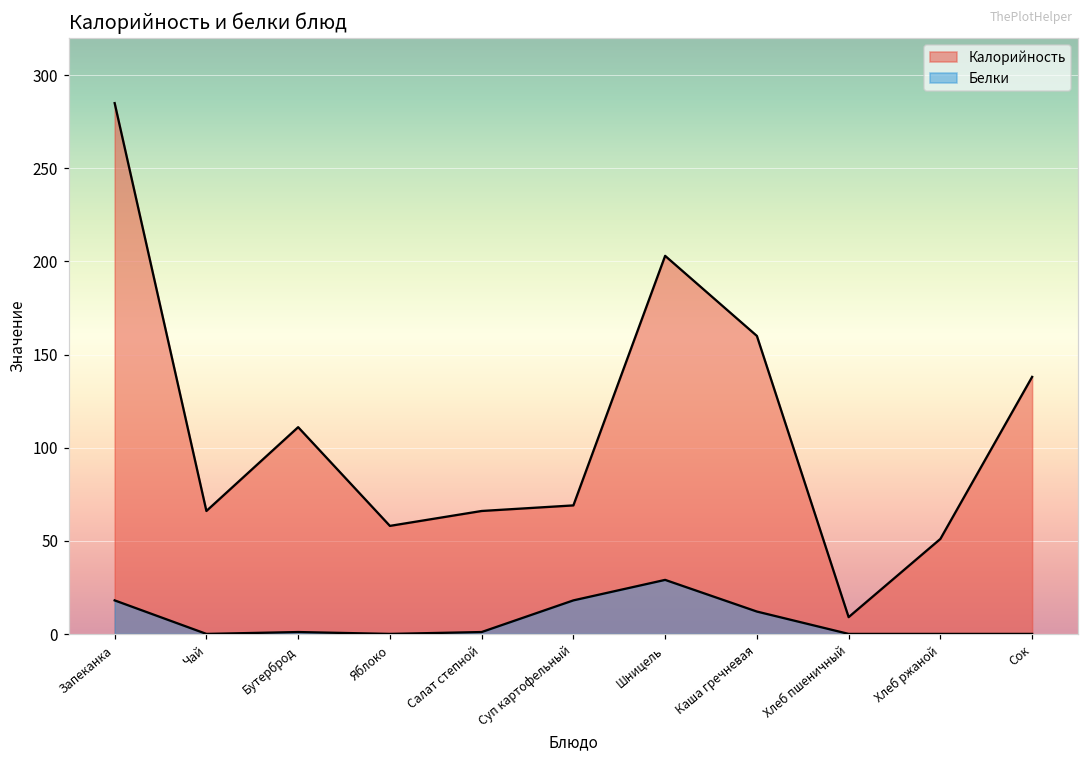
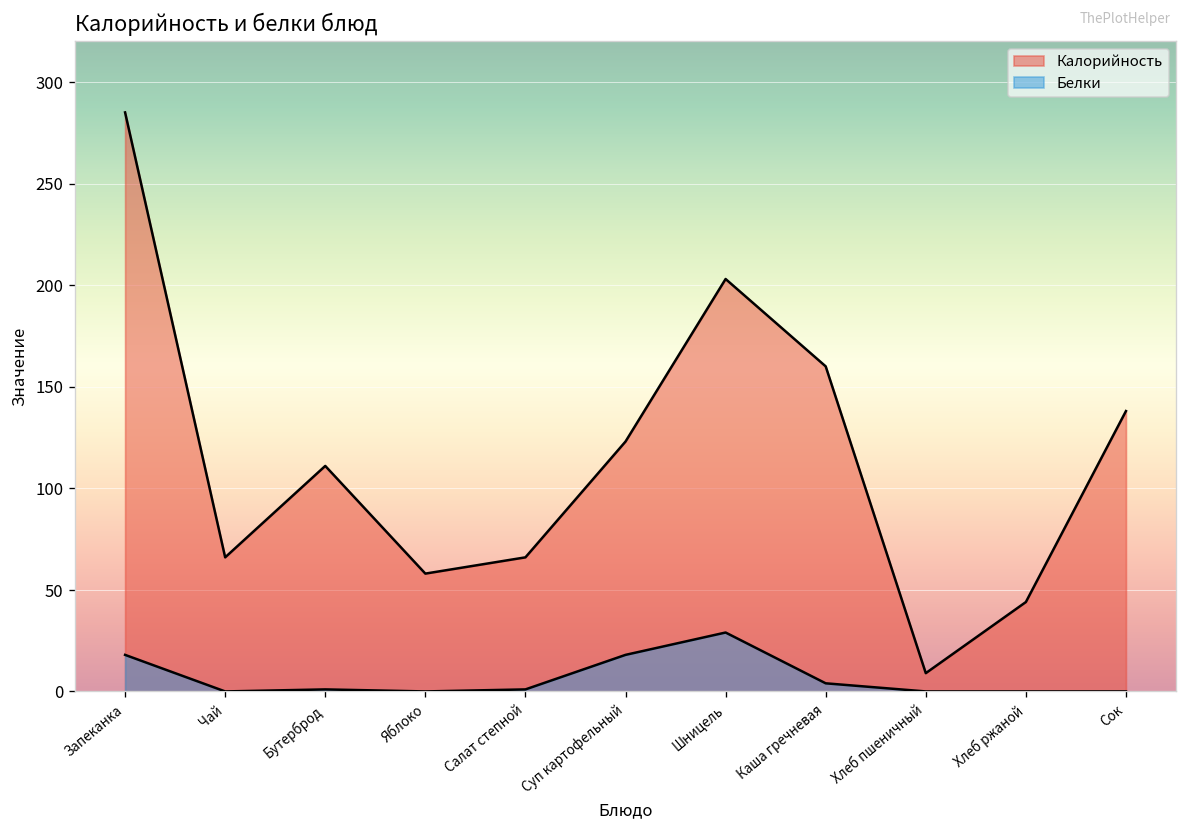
Калорийность, Суп картофельный: 69 -> 123
Белки, Каша гречневая: 12 -> 4
Калорийность, Хлеб ржаной: 51 -> 44
